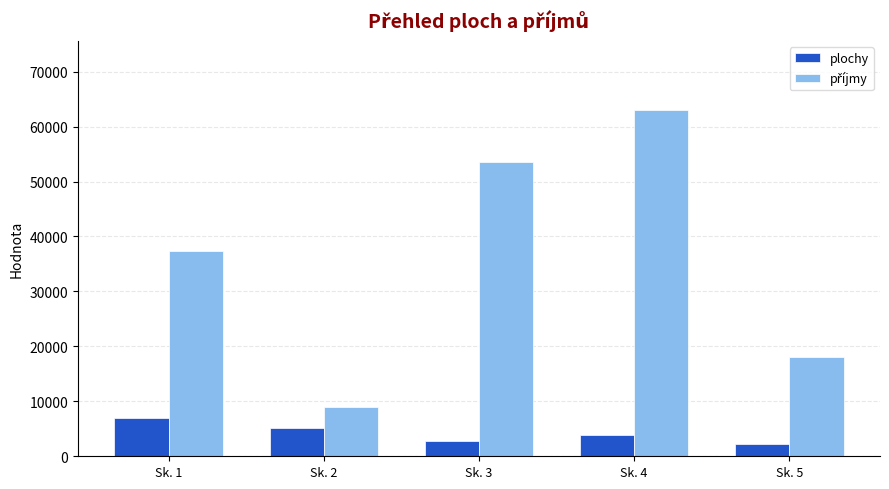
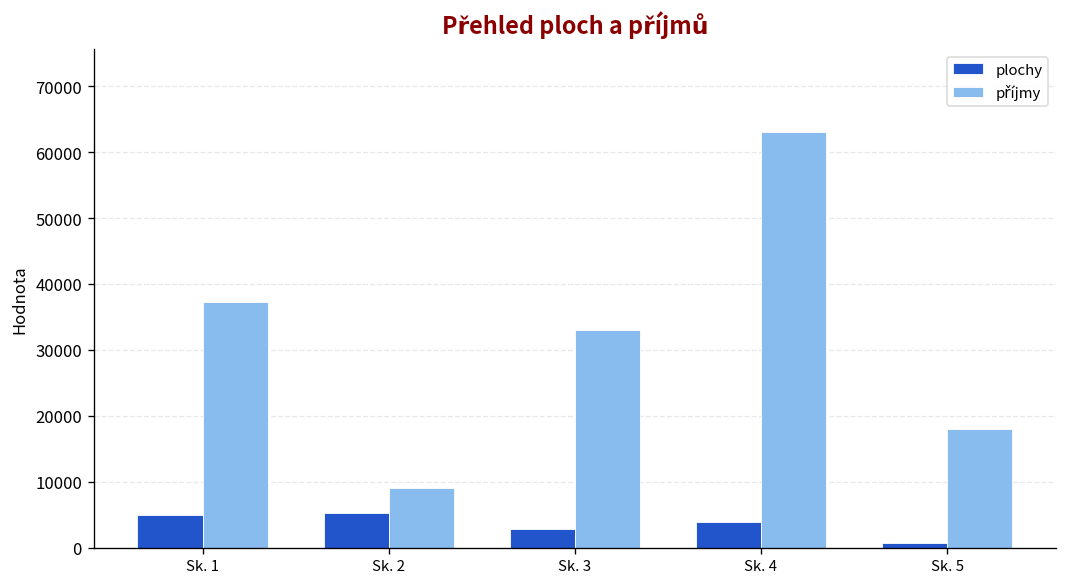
plochy, Sk. 1: 7000 -> 5000
příjmy, Sk. 3: 53000 -> 33000
plochy, Sk. 5: 2000 -> 1000
